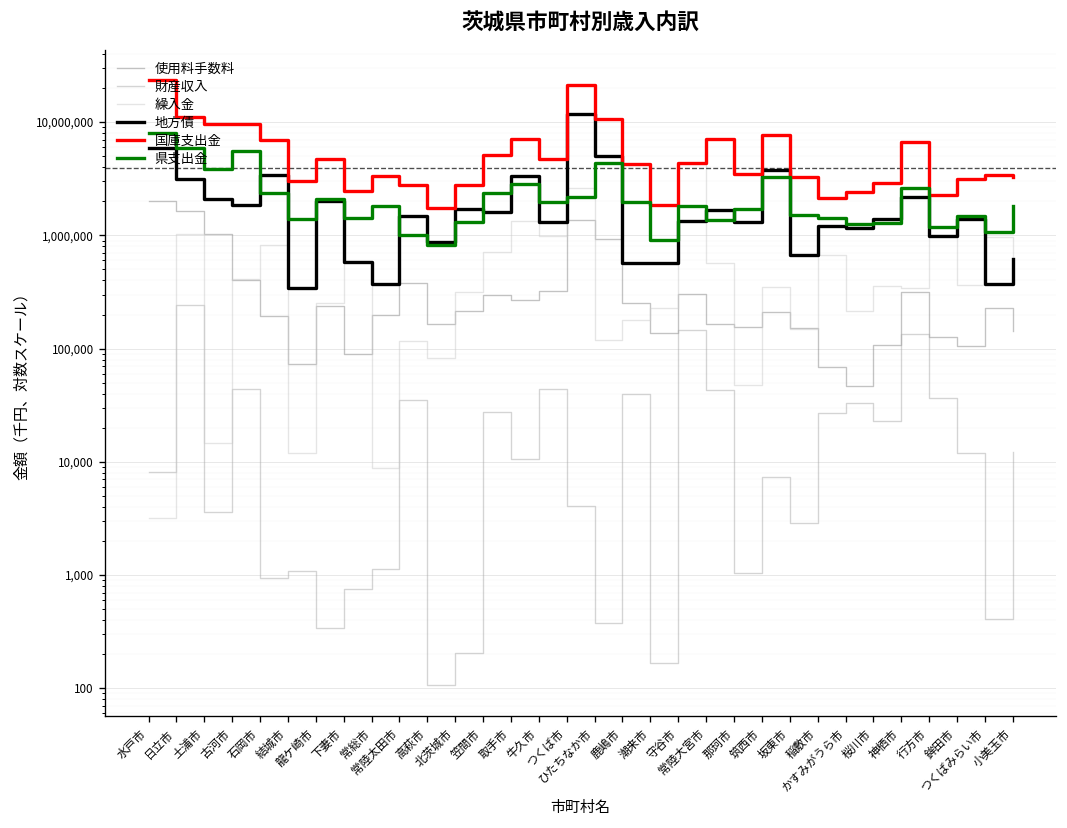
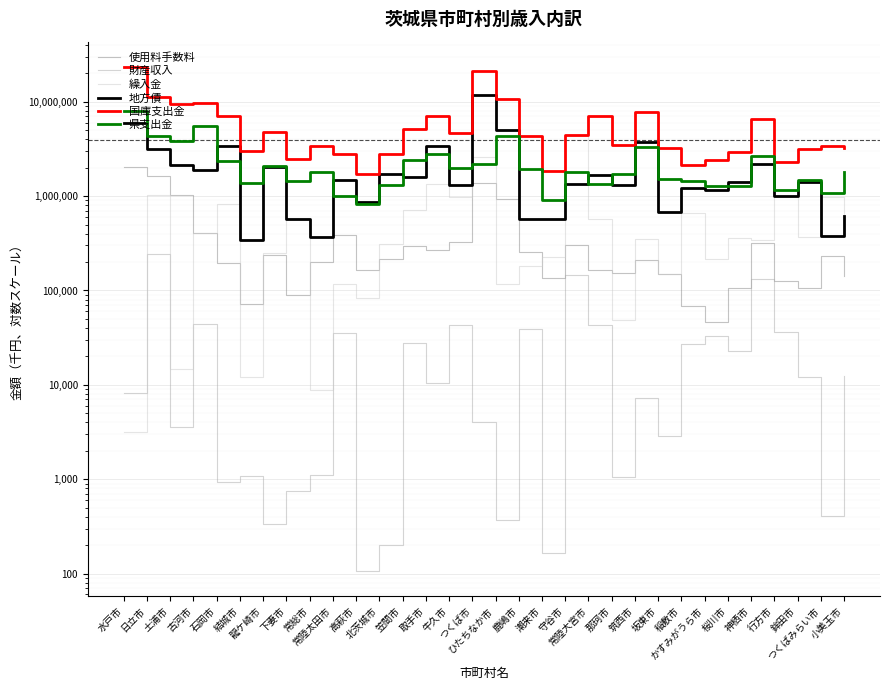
県支出金, 日立市: 6,000,000 -> 4,000,000
